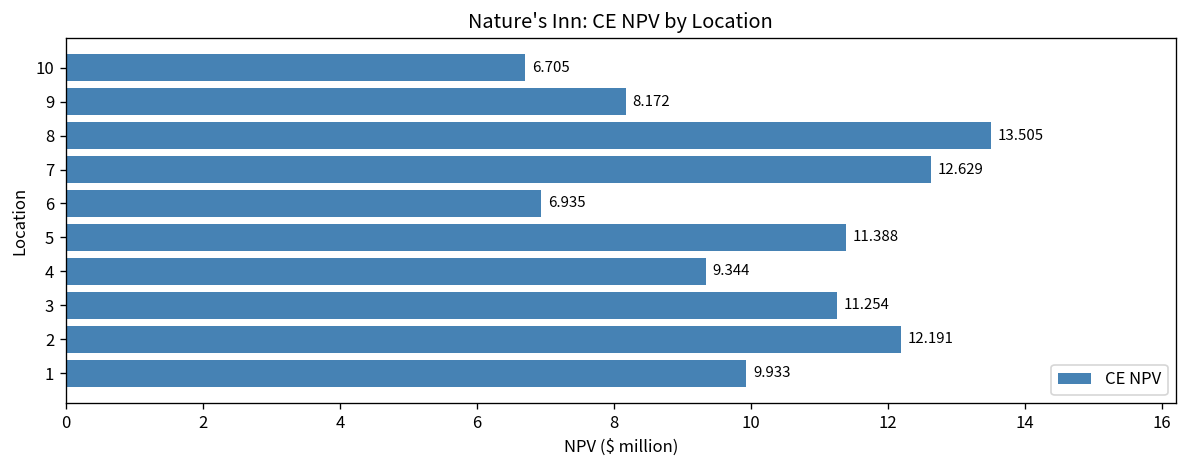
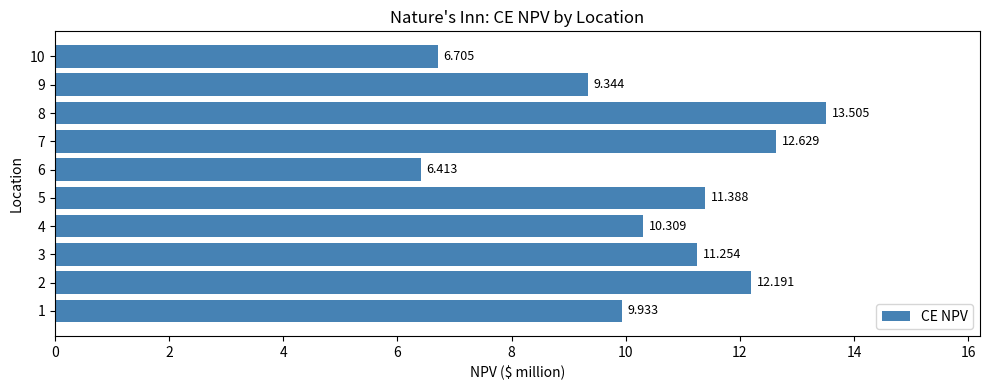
9: 8.172 -> 9.344
6: 6.935 -> 6.413
4: 9.344 -> 10.309
